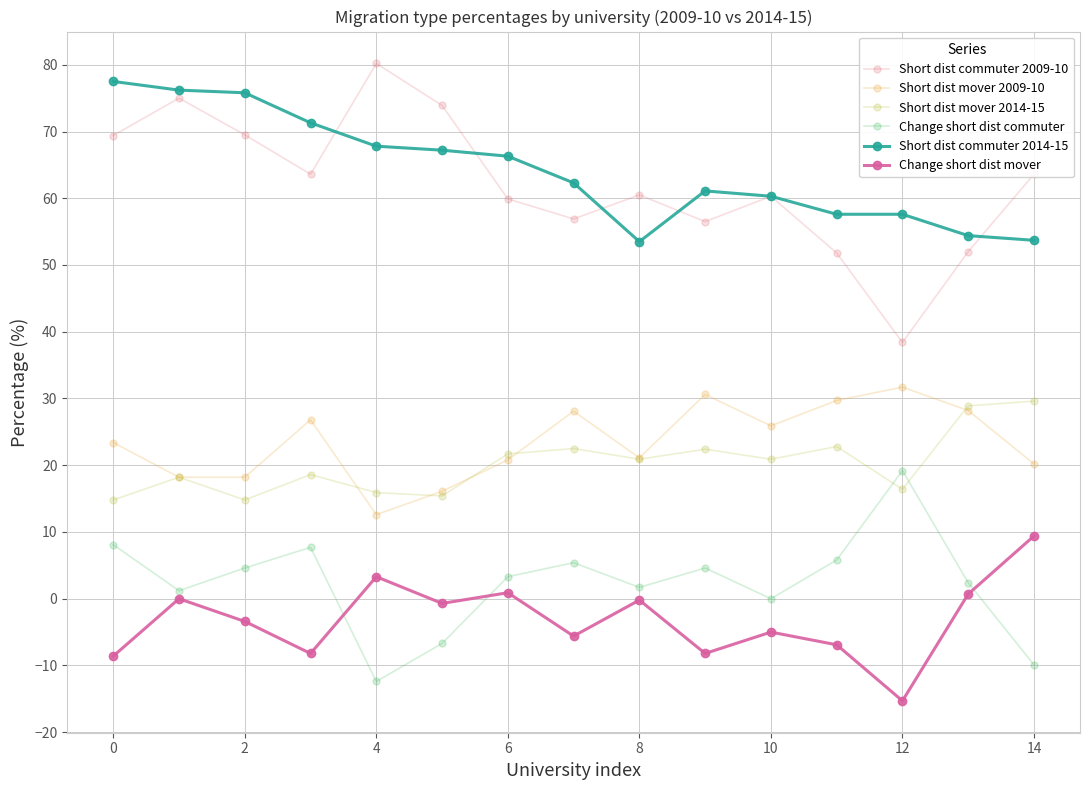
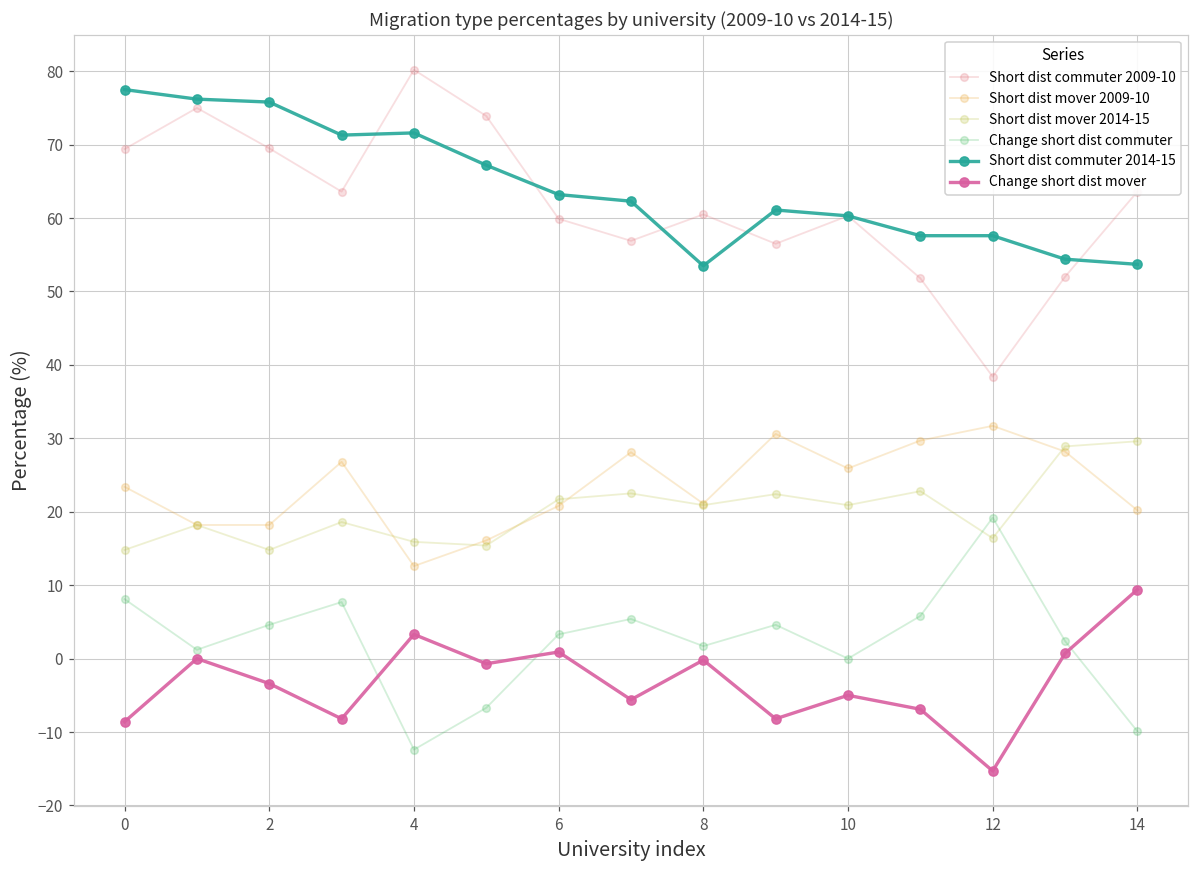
Short dist commuter 2014-15, 4: 68 -> 72
Short dist commuter 2014-15, 6: 66 -> 63
